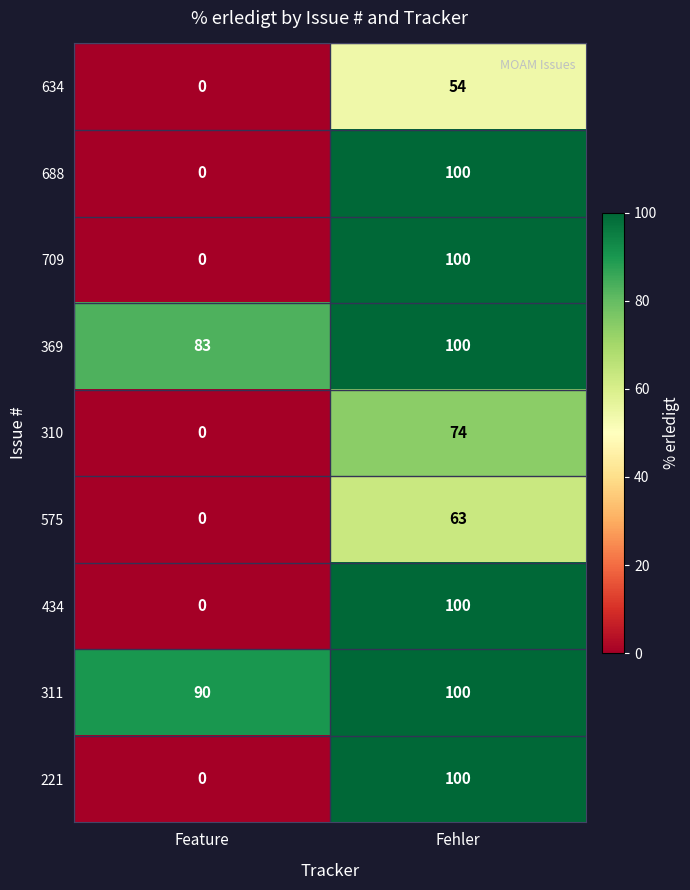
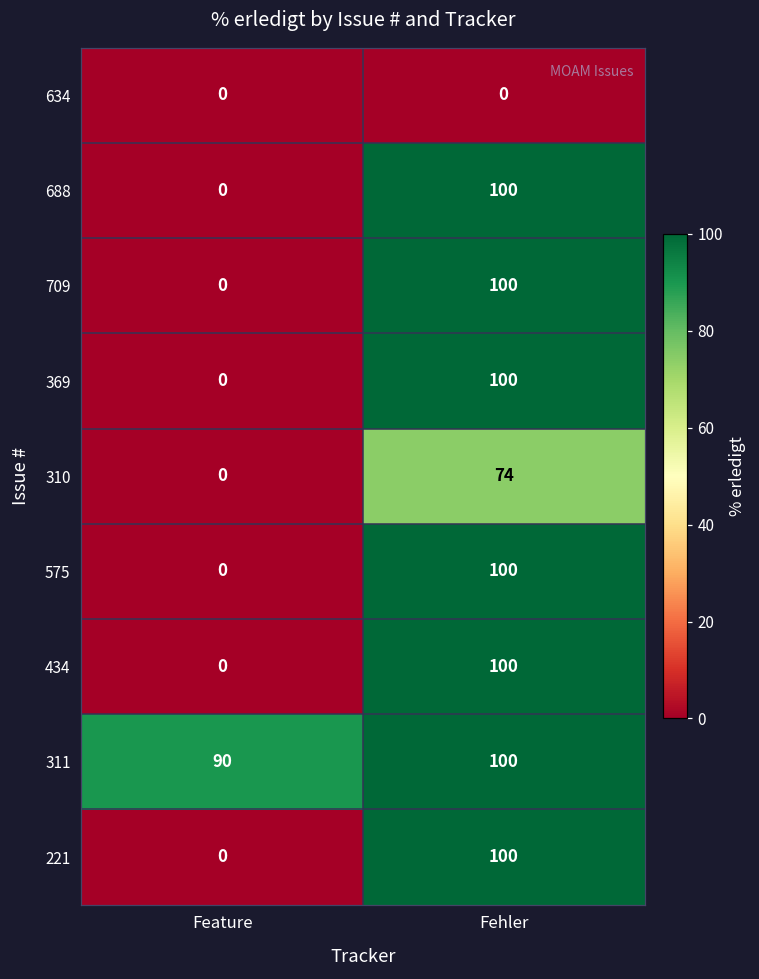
634, Fehler: 54 -> 0
369, Feature: 83 -> 0
575, Fehler: 63 -> 100
